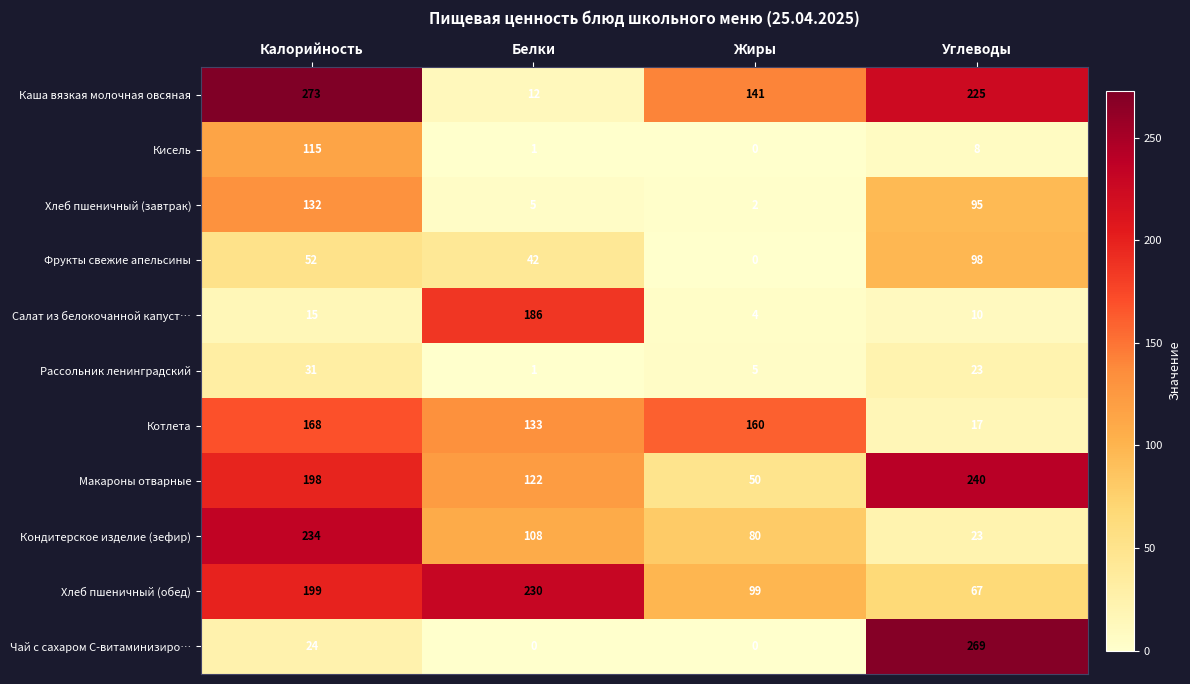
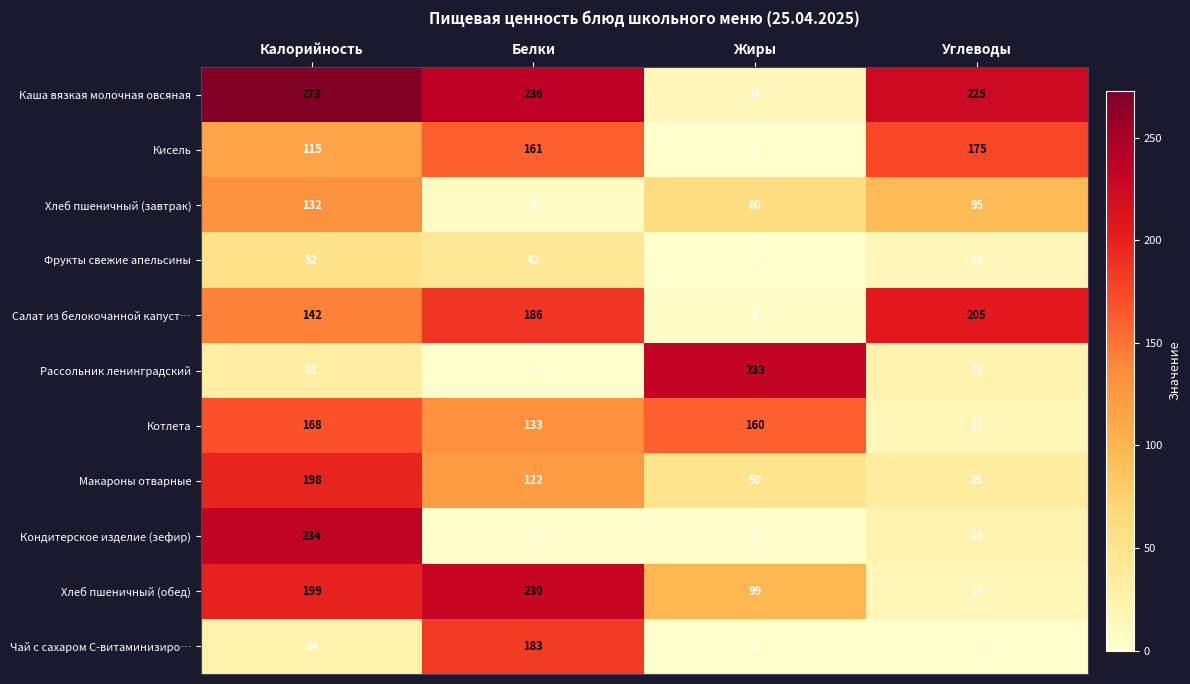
Каша вязкая молочная овсяная, Белки: 12 -> 236
Каша вязкая молочная овсяная, Жиры: 141 -> 14
Кисель, Белки: 1 -> 161
Кисель, Углеводы: 8 -> 175
Хлеб пшеничный (завтрак), Жиры: 2 -> 60
Фрукты свежие апельсины, Углеводы: 98 -> 14
Салат из белокочанной капуст…, Калорийность: 15 -> 142
Салат из белокочанной капуст…, Углеводы: 10 -> 205
Рассольник ленинградский, Жиры: 5 -> 233
Макароны отварные, Углеводы: 240 -> 35
Кондитерское изделие (зефир), Белки: 108 -> 2
Кондитерское изделие (зефир), Жиры: 80 -> 3
Хлеб пшеничный (обед), Углеводы: 67 -> 16
Чай с сахаром С-витаминизиро…, Белки: 0 -> 183
Чай с сахаром С-витаминизиро…, Углеводы: 269 -> 1
